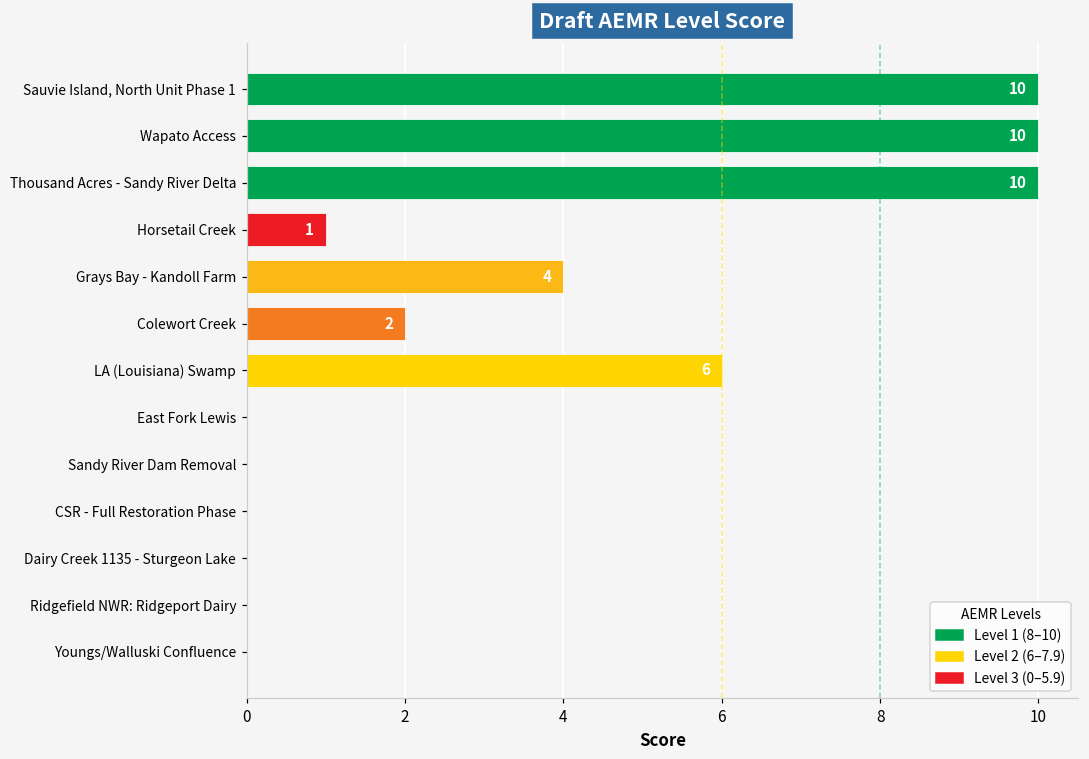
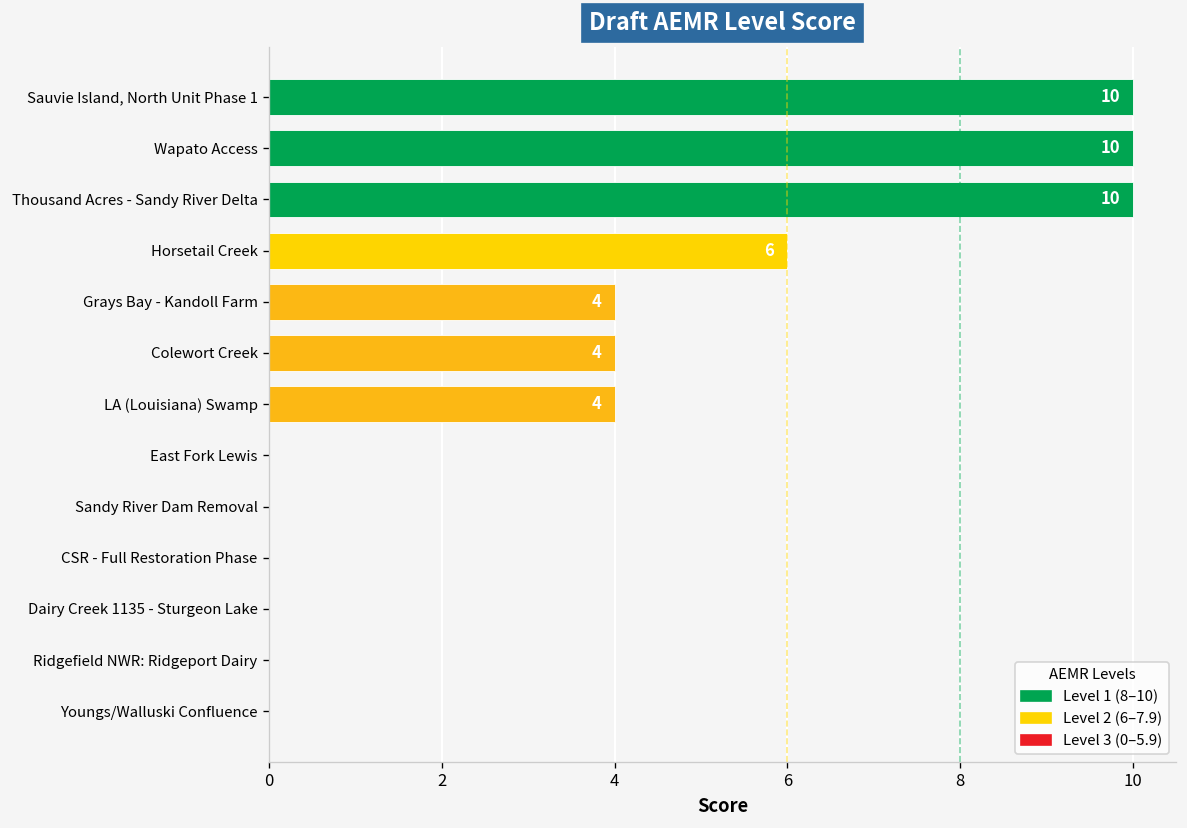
Horsetail Creek: 1 -> 6
Colewort Creek: 2 -> 4
LA (Louisiana) Swamp: 6 -> 4
